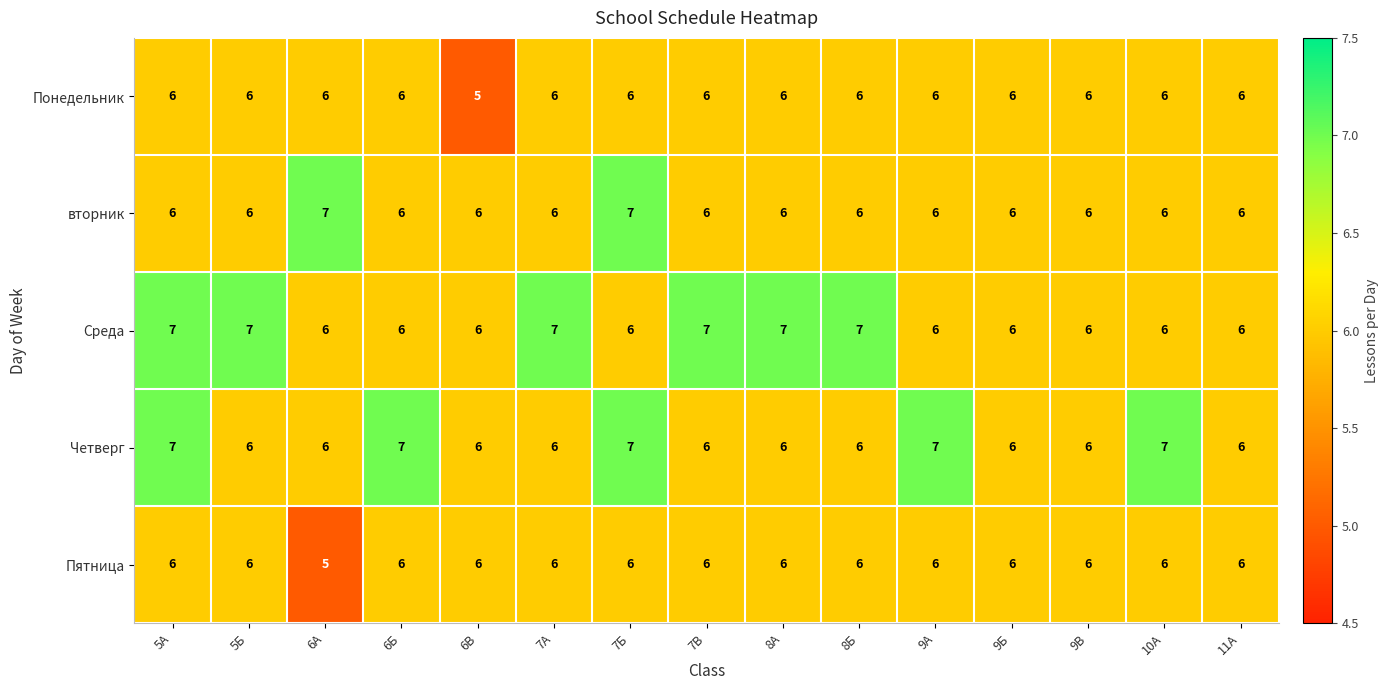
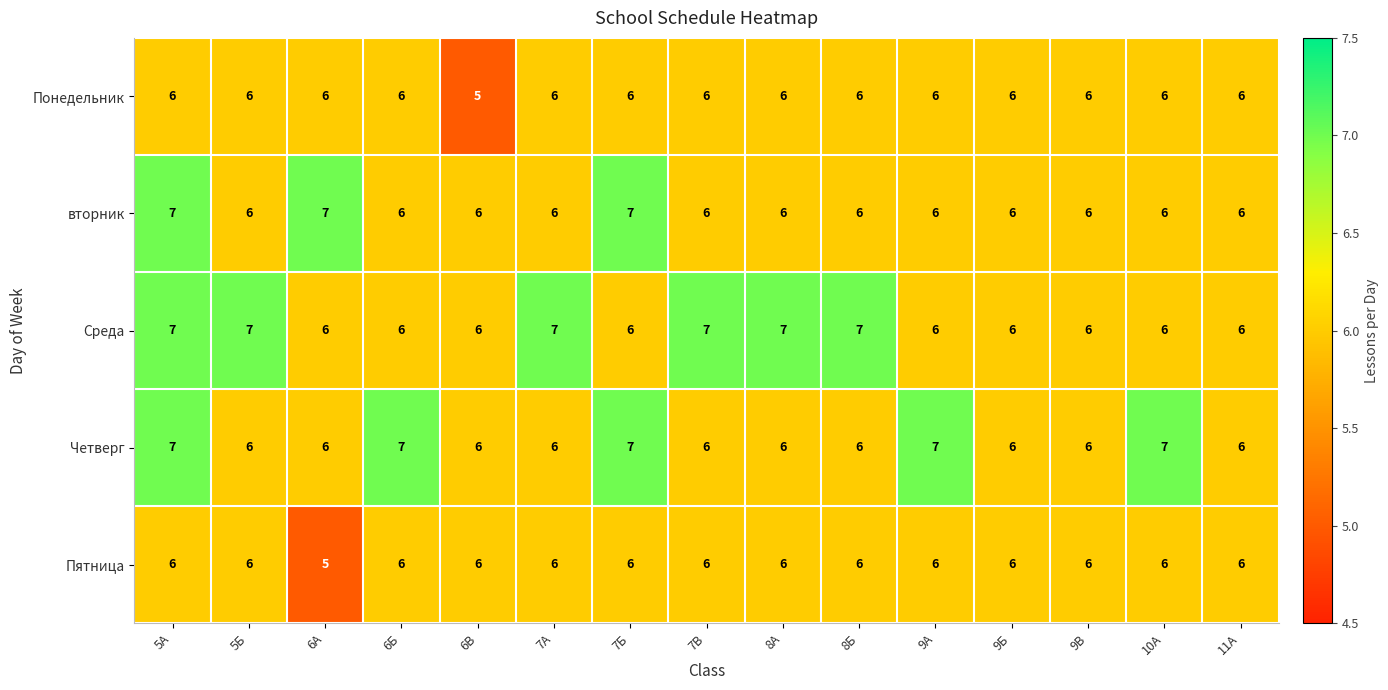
вторник, 5А: 6 -> 7
